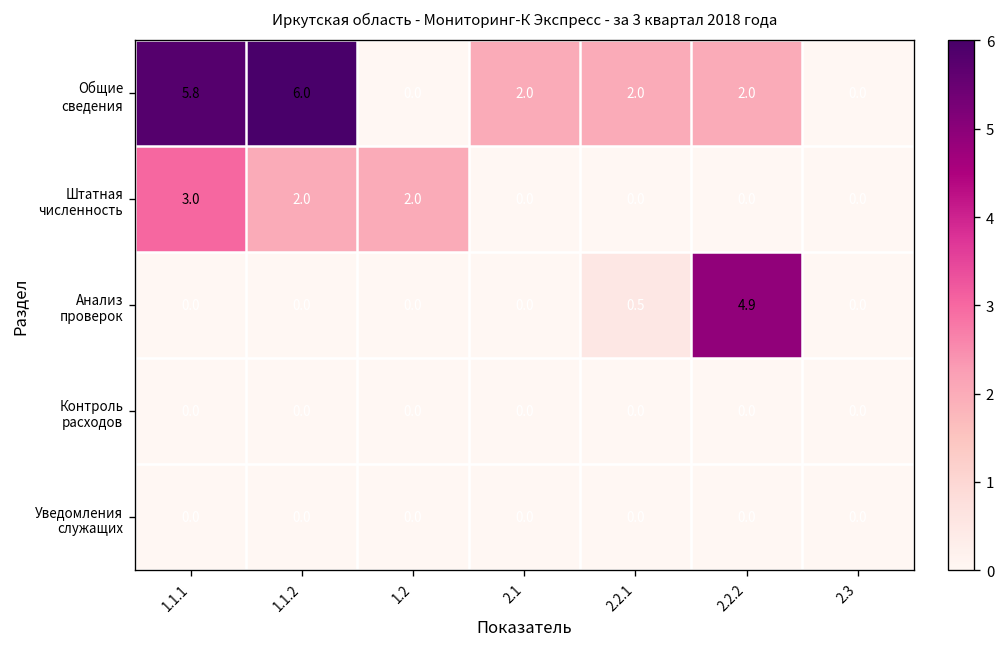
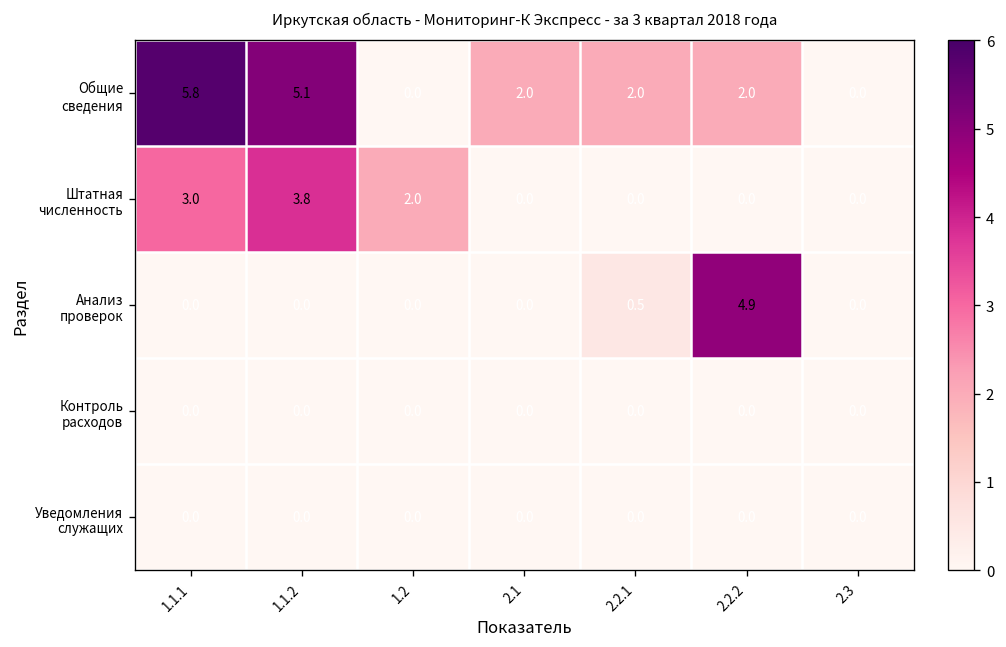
Общие сведения, 1.1.2: 6.0 -> 5.1
Штатная численность, 1.1.2: 2.0 -> 3.8
